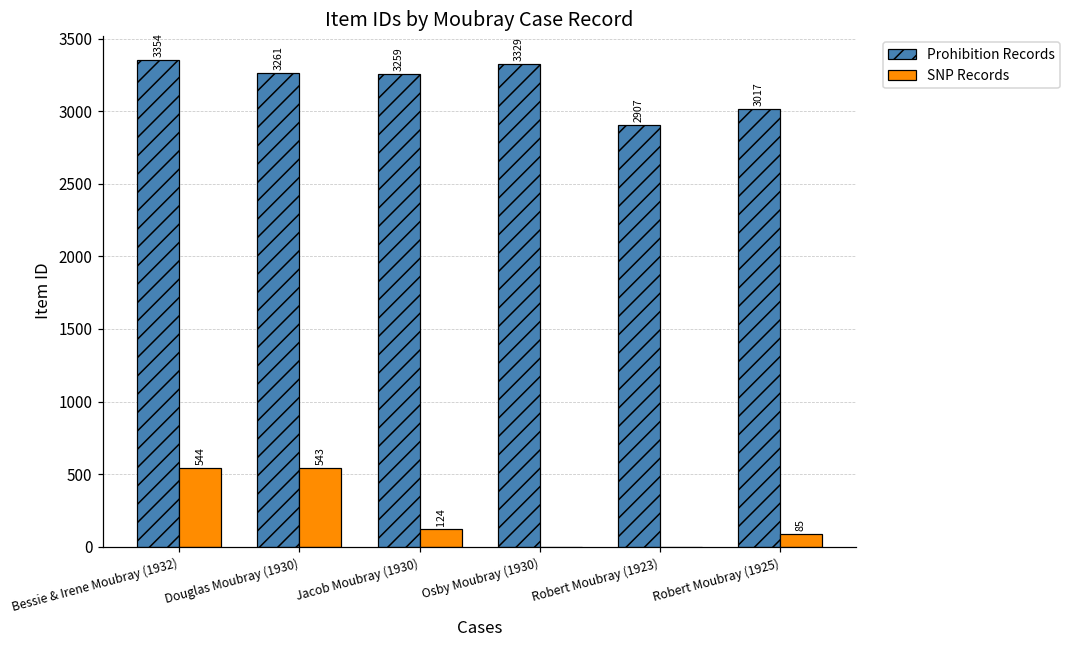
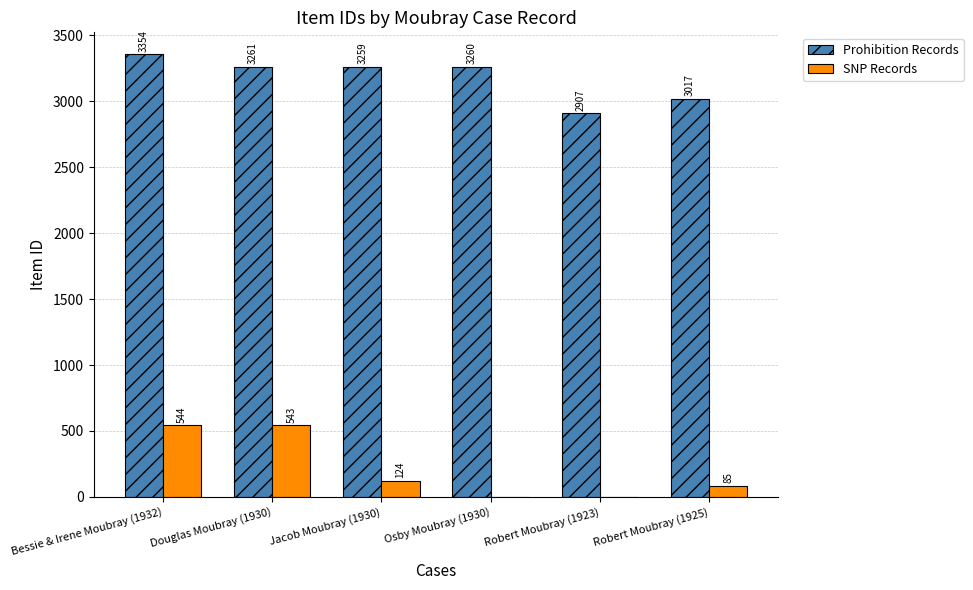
Prohibition Records, Osby Moubray (1930): 3329 -> 3260
